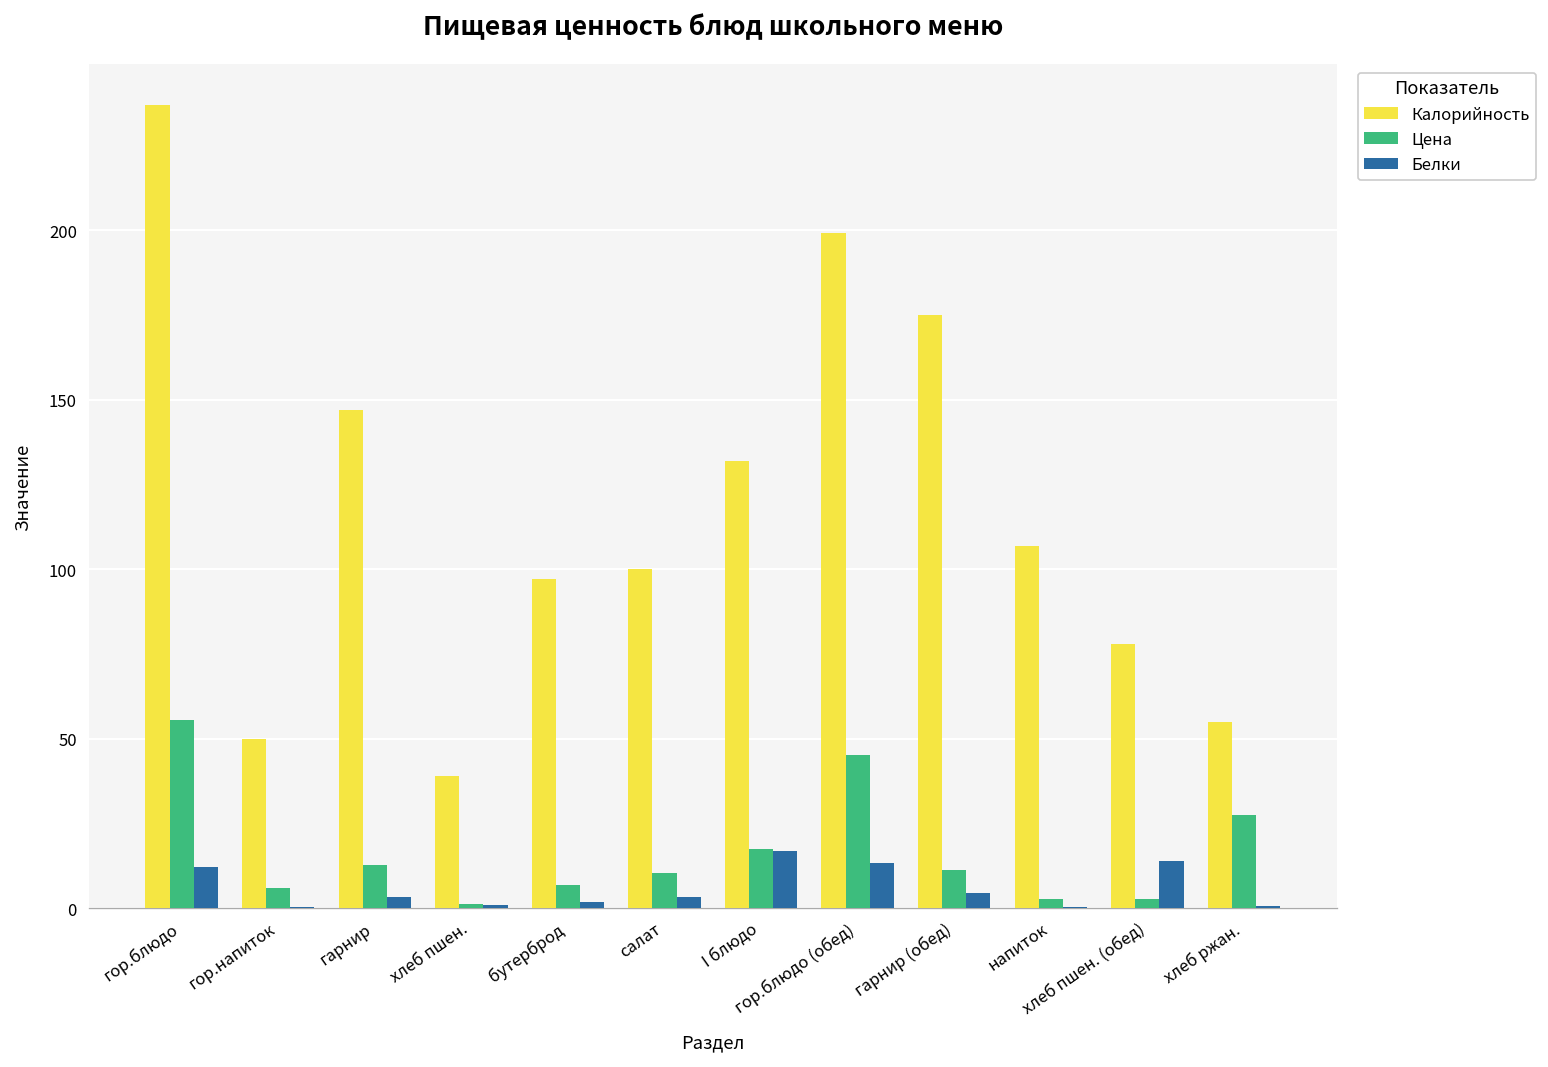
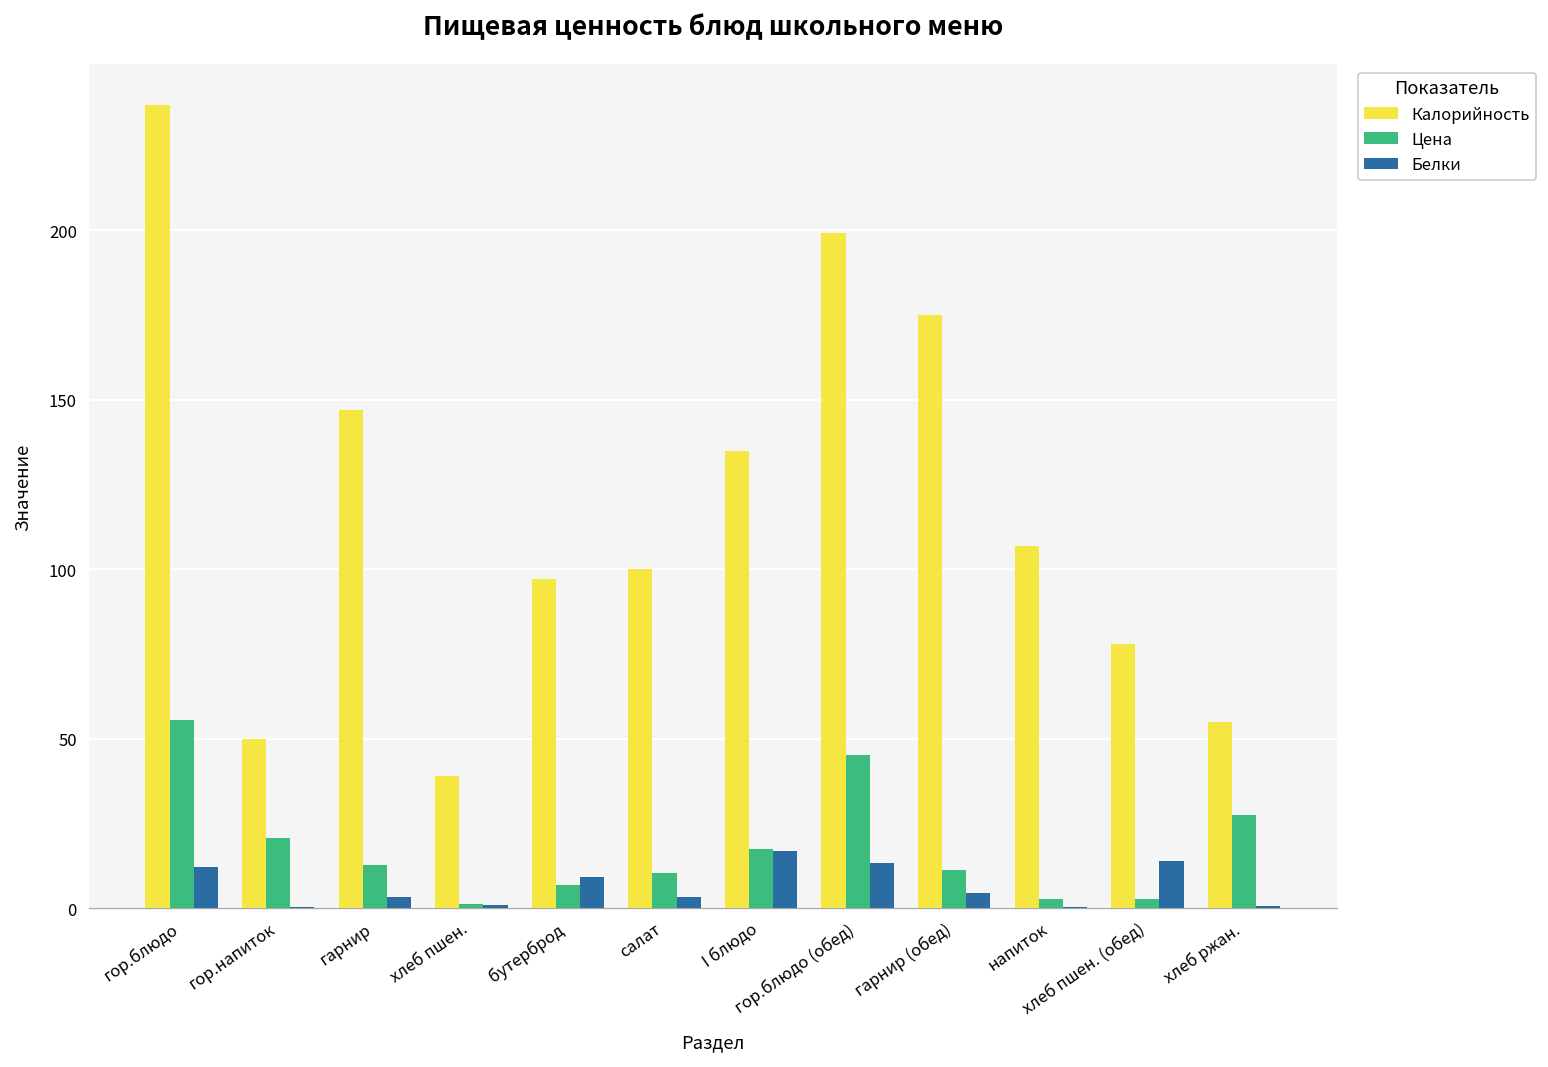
Цена, гор.напиток: 6 -> 21
Белки, бутерброд: 2 -> 9
Калорийность, I блюдо: 132 -> 135
